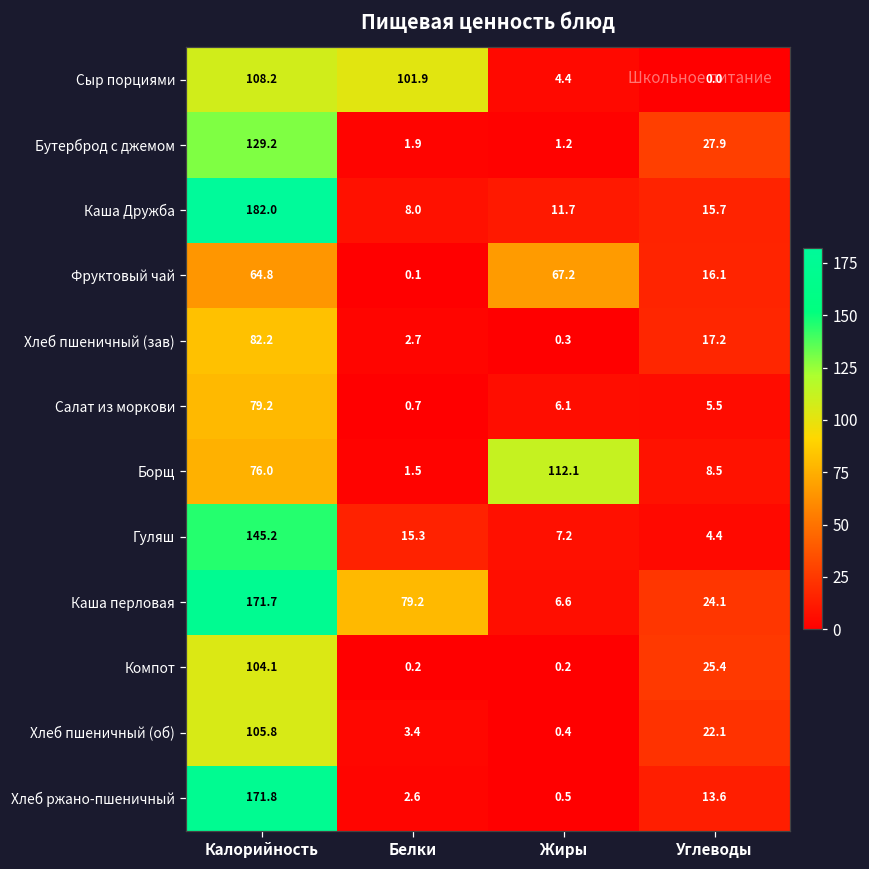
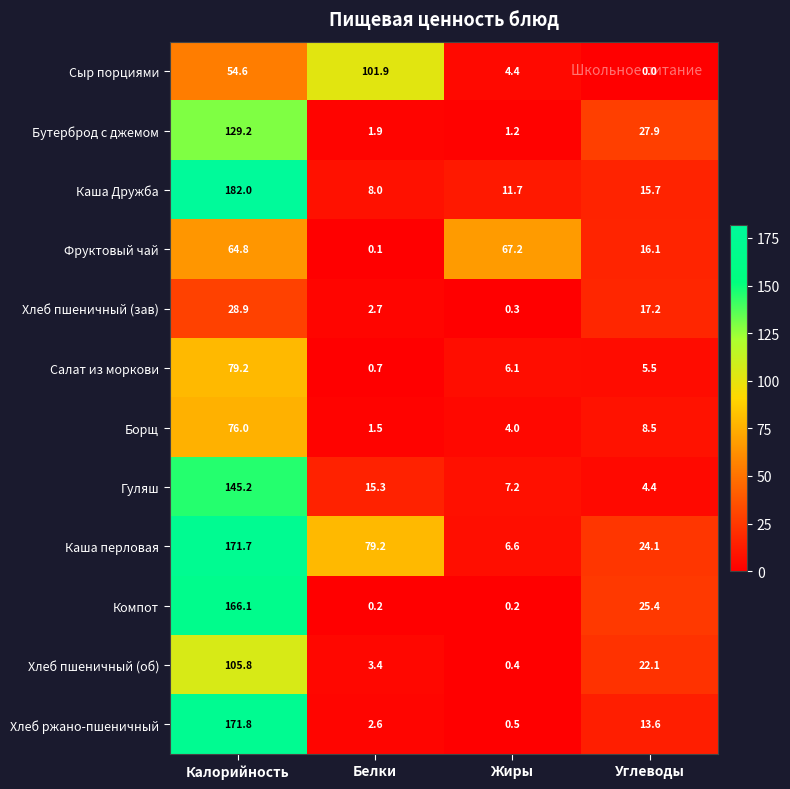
Сыр порциями, Калорийность: 108.2 -> 54.6
Хлеб пшеничный (зав), Калорийность: 82.2 -> 28.9
Борщ, Жиры: 112.1 -> 4.0
Компот, Калорийность: 104.1 -> 166.1
